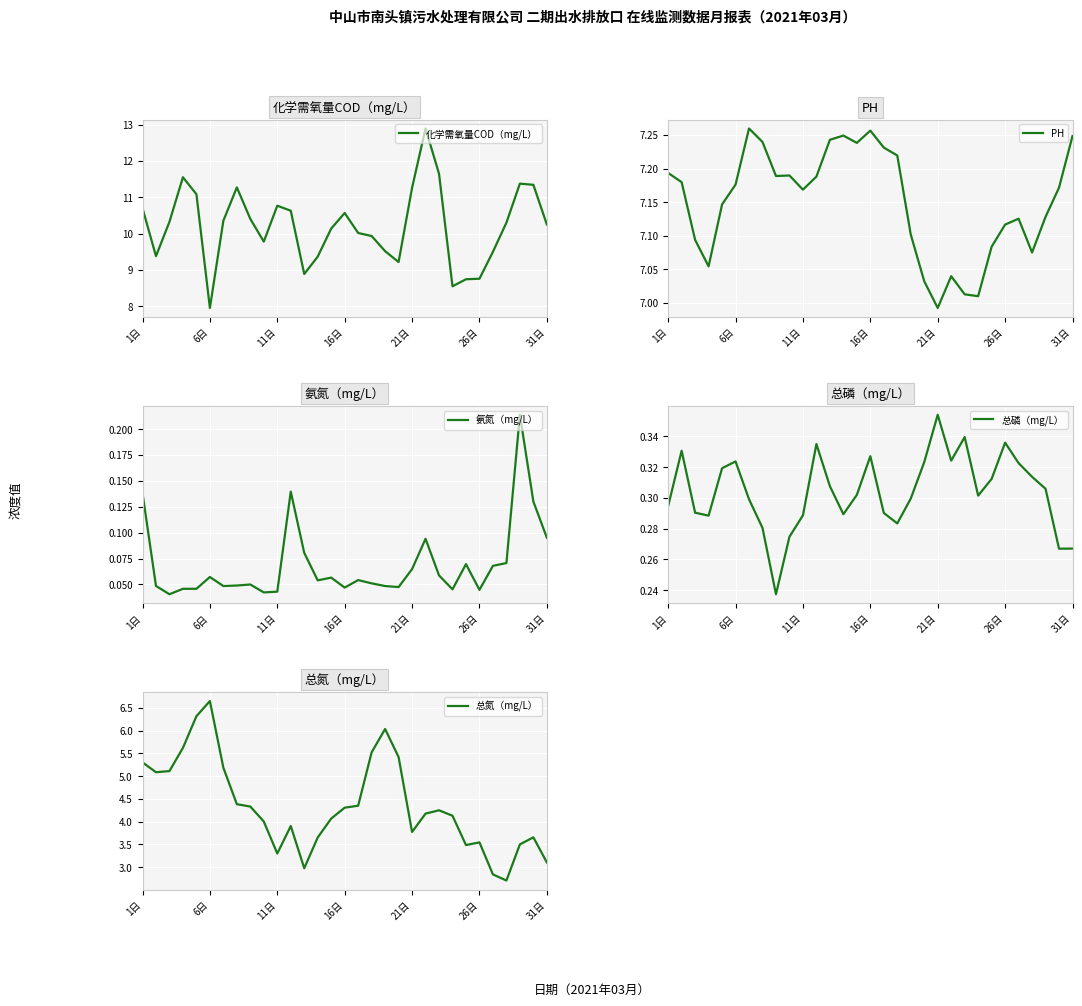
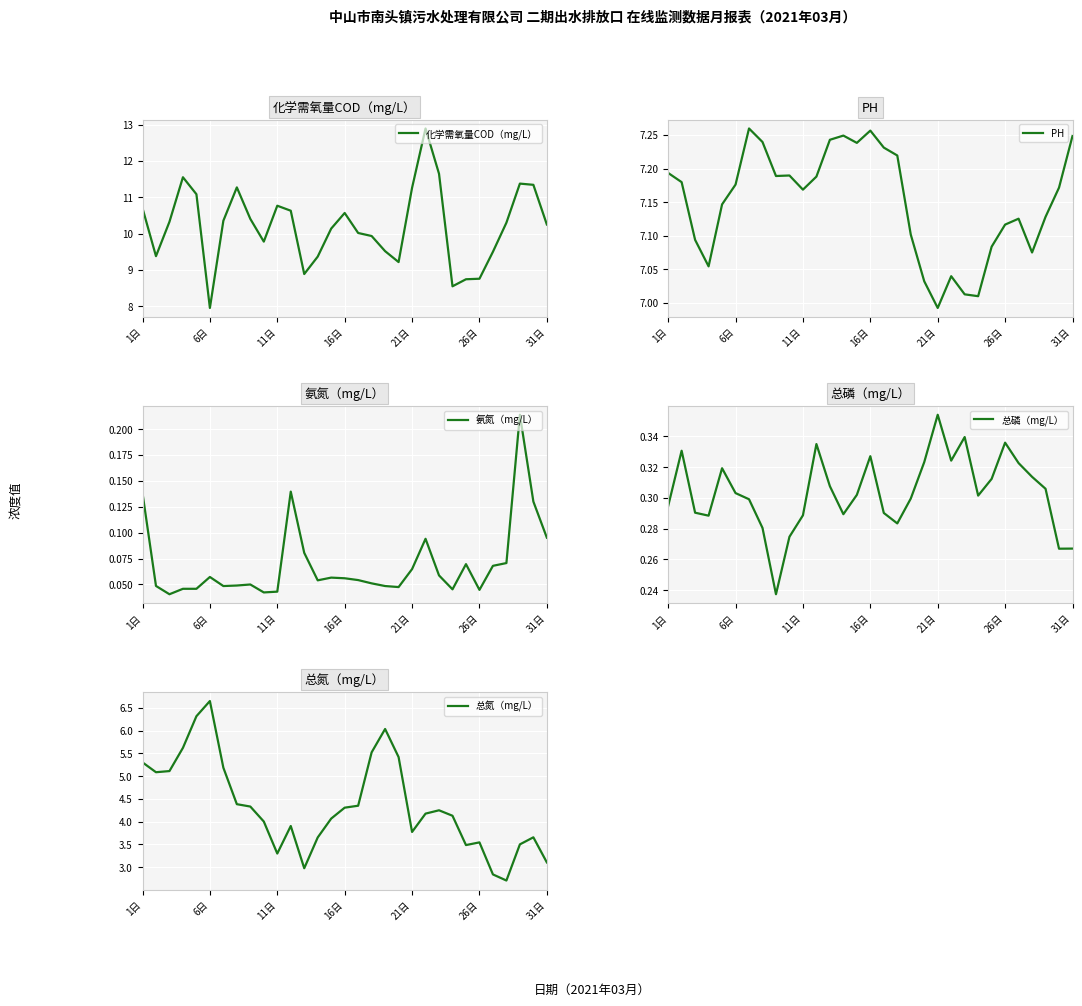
氨氮（mg/L）, 16日: 0.047 -> 0.056
总磷（mg/L）, 6日: 0.324 -> 0.303
